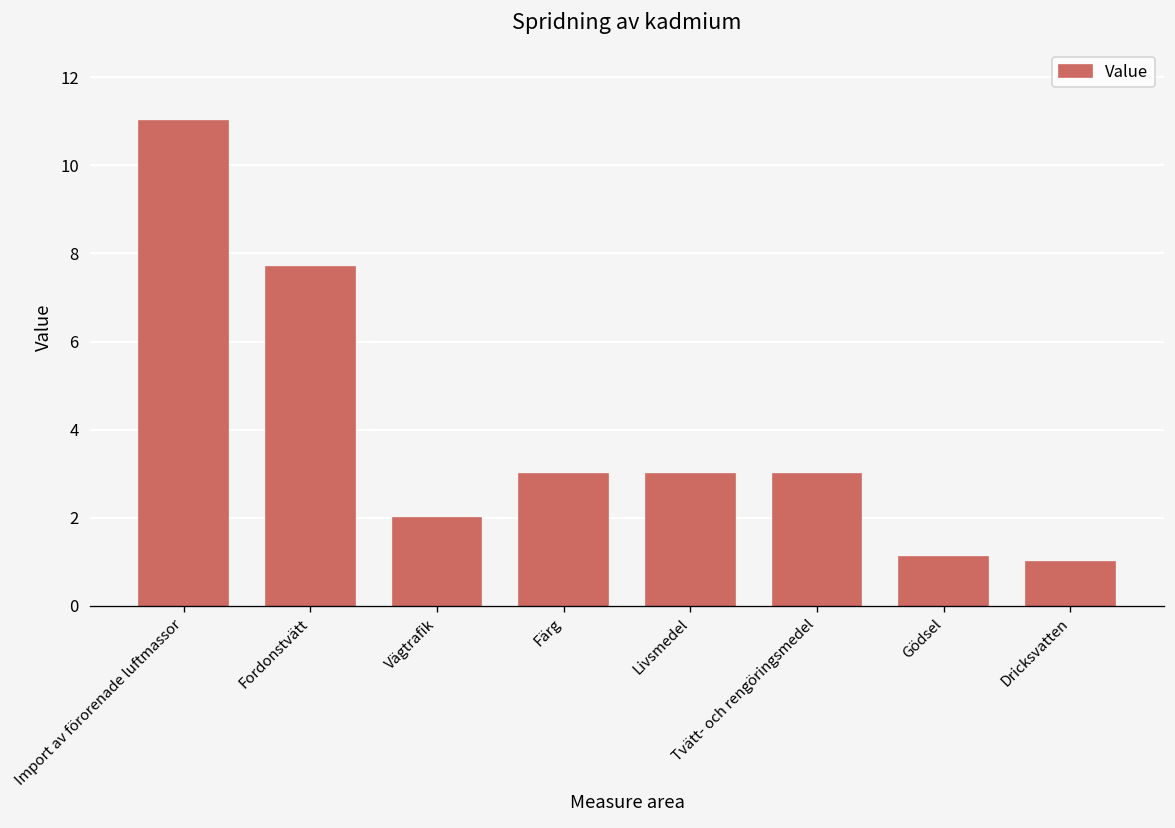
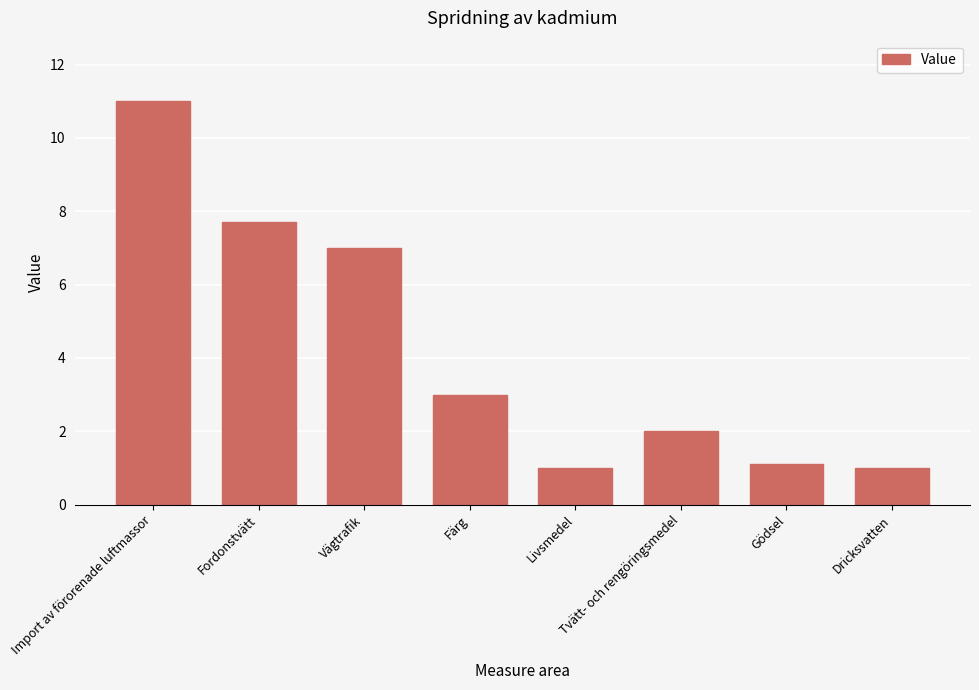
Vägtrafik: 2 -> 7
Livsmedel: 3 -> 1
Tvätt- och rengöringsmedel: 3 -> 2
